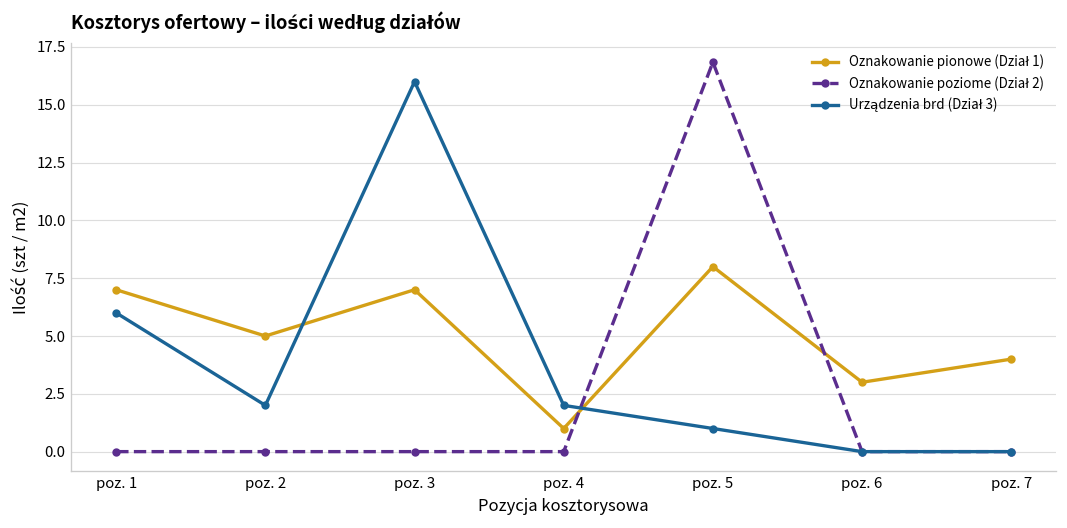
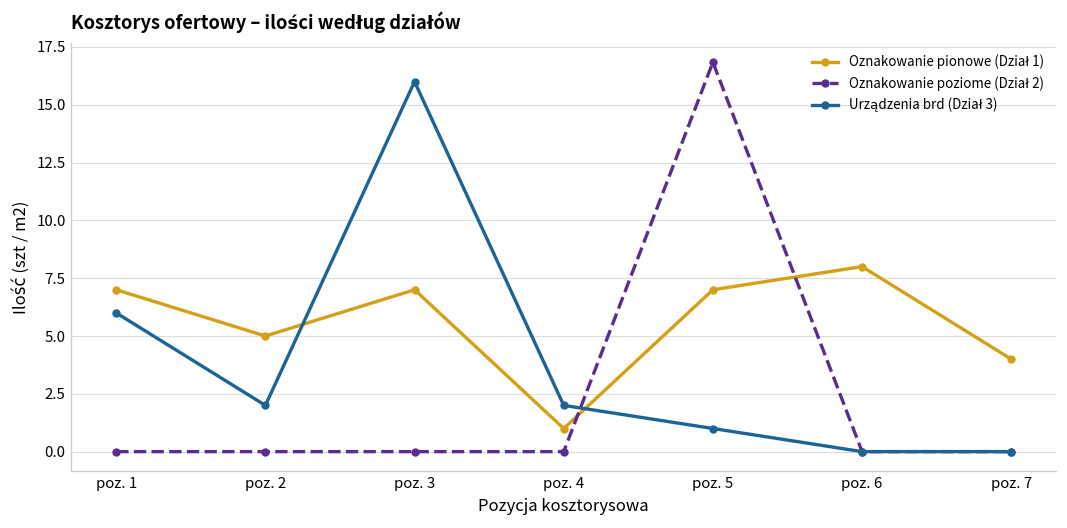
Oznakowanie pionowe (Dział 1), poz. 5: 8 -> 7
Oznakowanie pionowe (Dział 1), poz. 6: 3 -> 8
